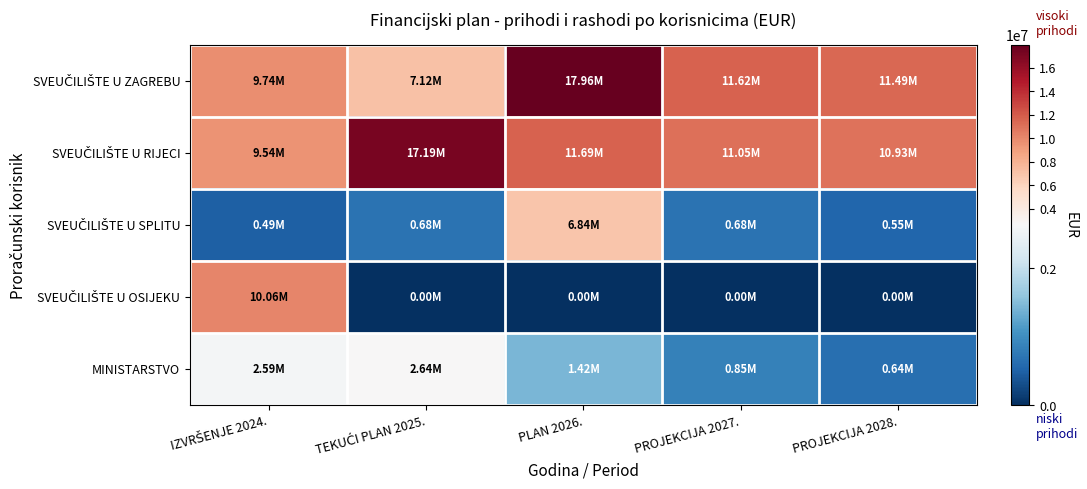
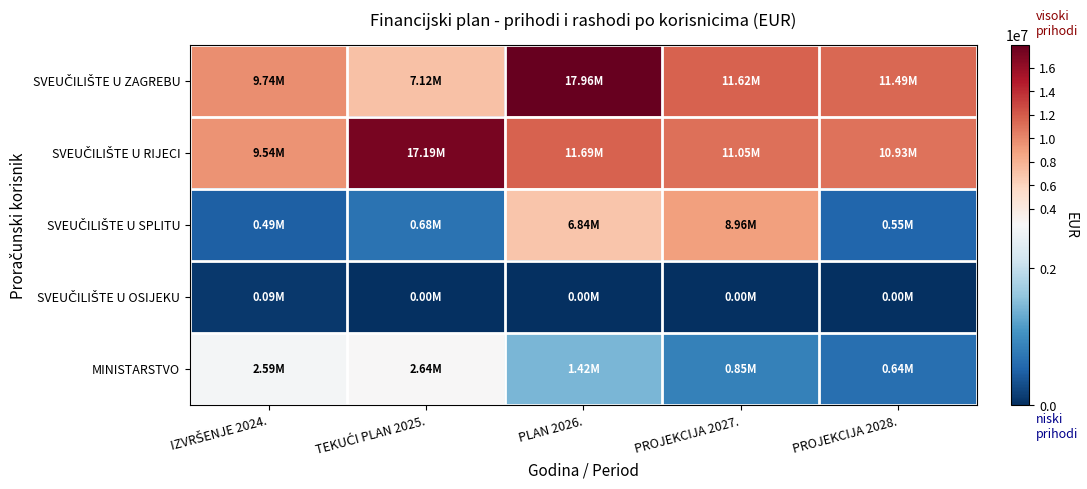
SVEUČILIŠTE U SPLITU, PROJEKCIJA 2027.: 0.68M -> 8.96M
SVEUČILIŠTE U OSIJEKU, IZVRŠENJE 2024.: 10.06M -> 0.09M
